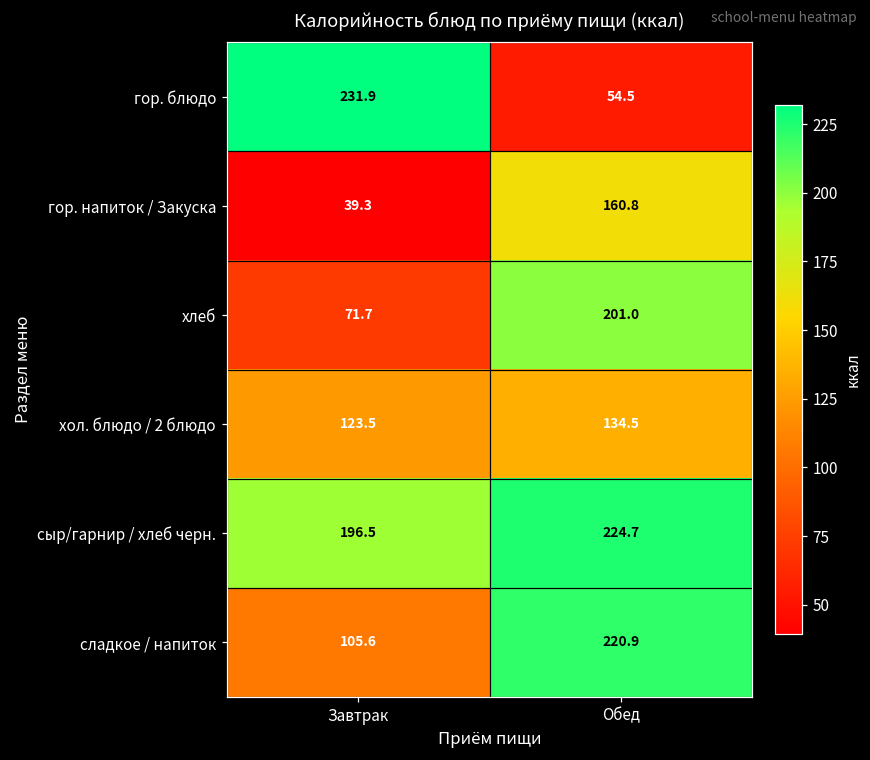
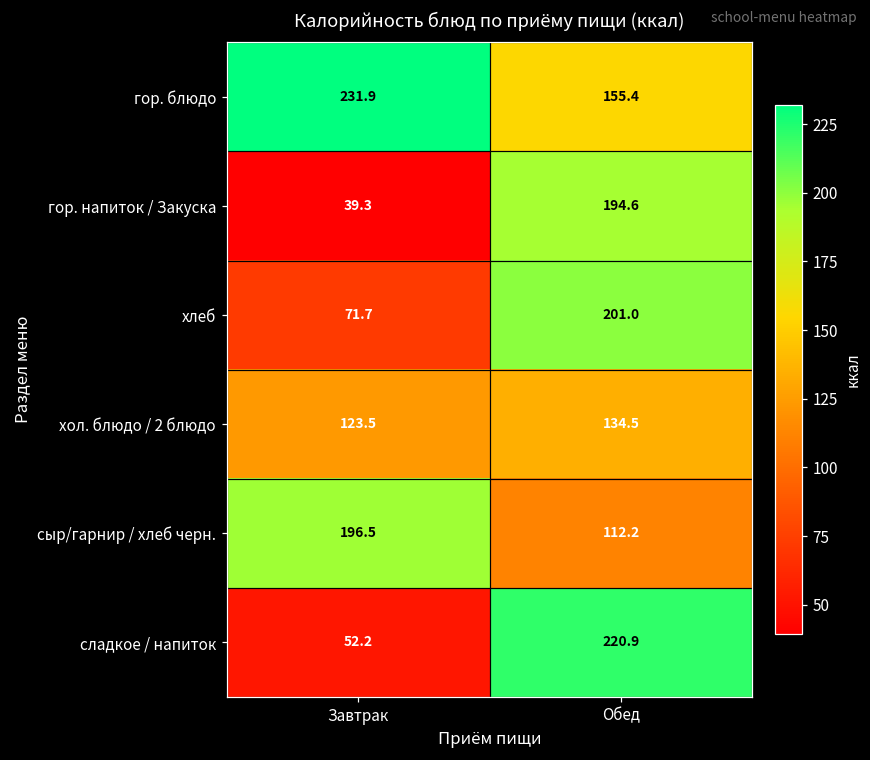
гор. блюдо, Обед: 54.5 -> 155.4
гор. напиток / Закуска, Обед: 160.8 -> 194.6
сыр/гарнир / хлеб черн., Обед: 224.7 -> 112.2
сладкое / напиток, Завтрак: 105.6 -> 52.2
